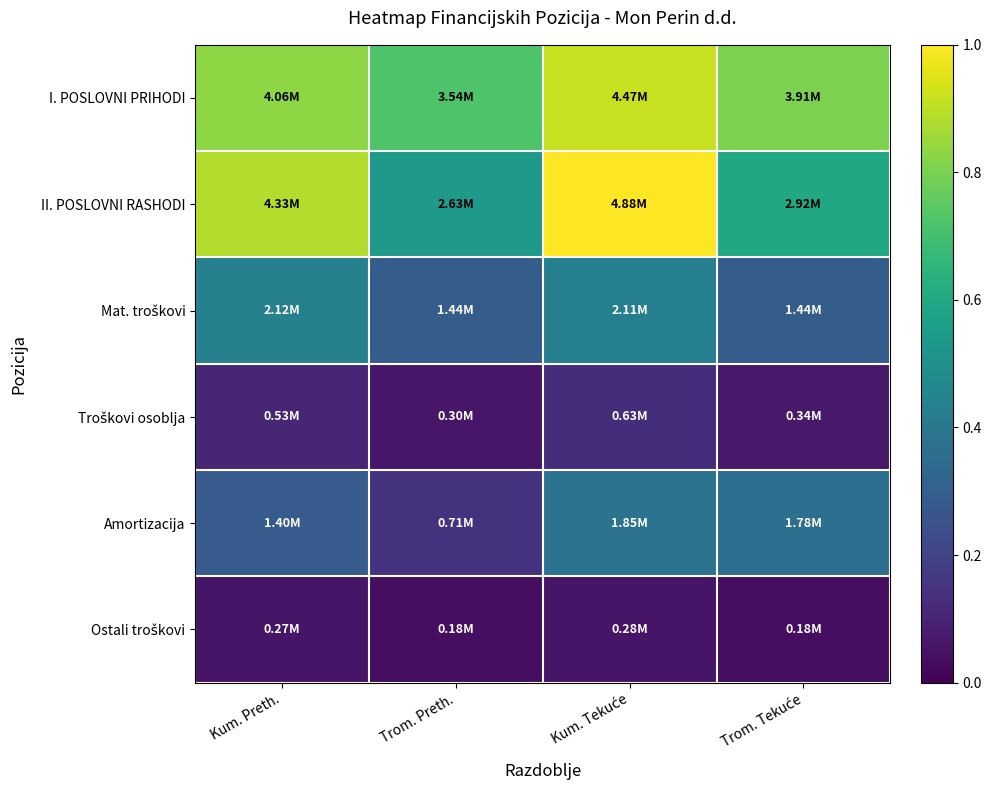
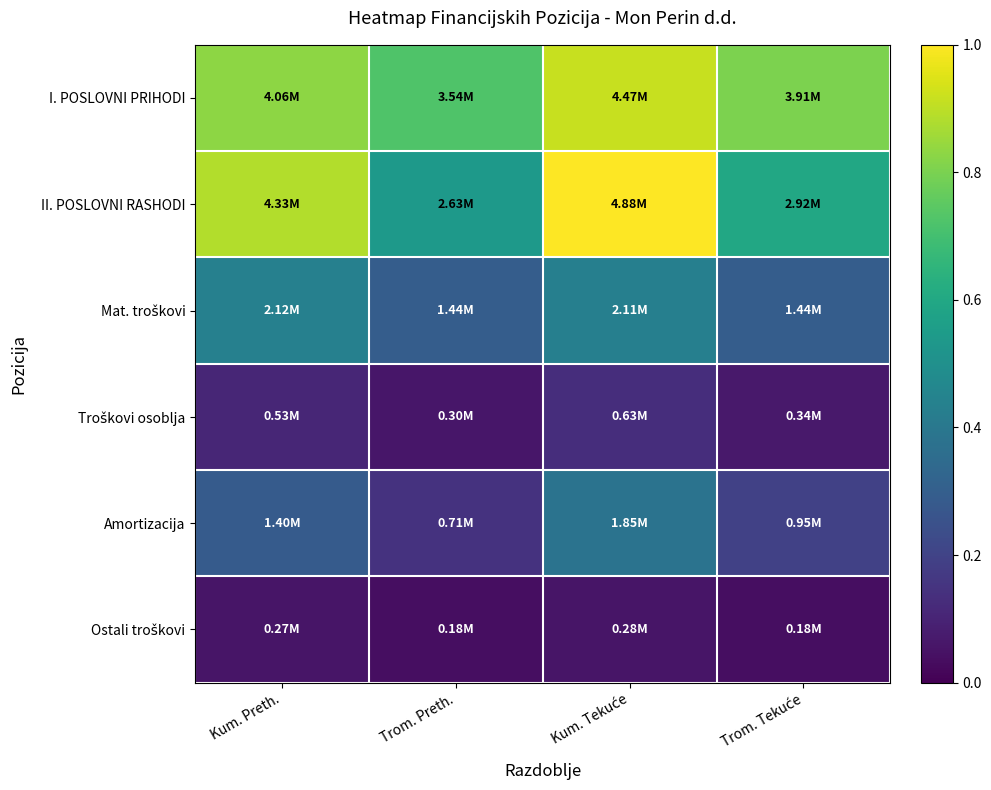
Amortizacija, Trom. Tekuće: 1.78M -> 0.95M
